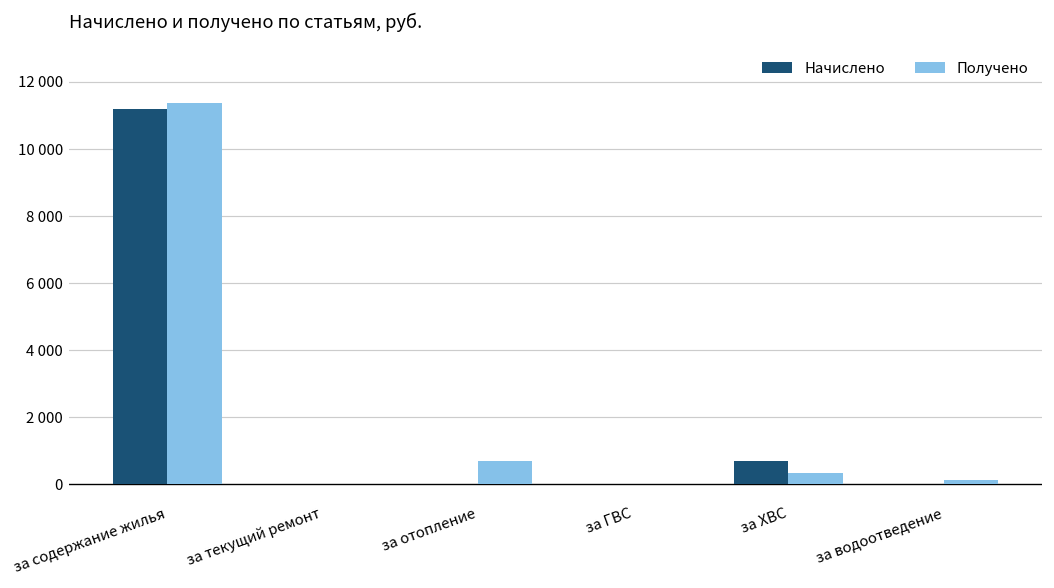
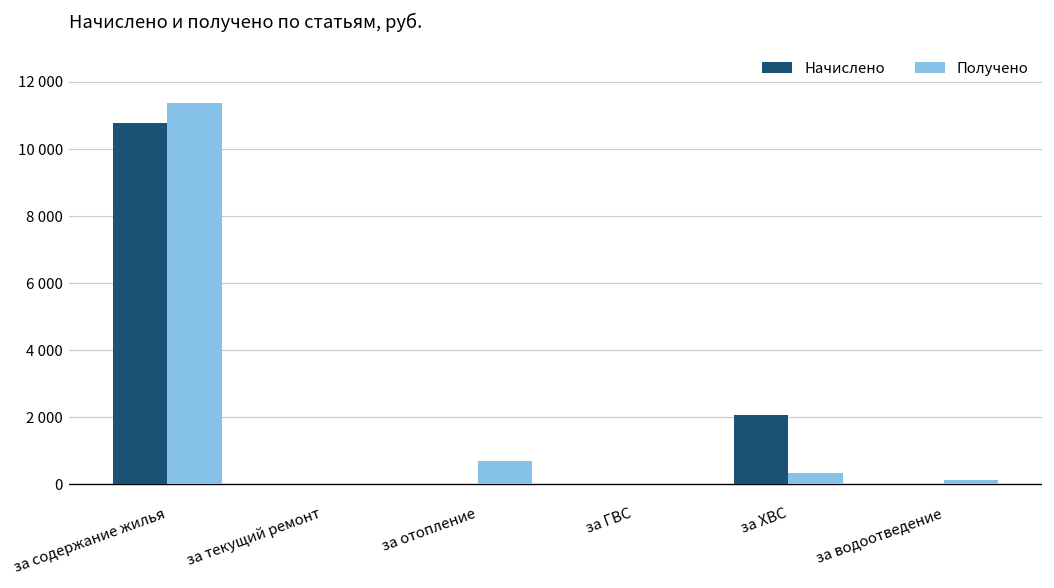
Начислено, за содержание жилья: 11200 -> 10800
Начислено, за ХВС: 700 -> 2100
